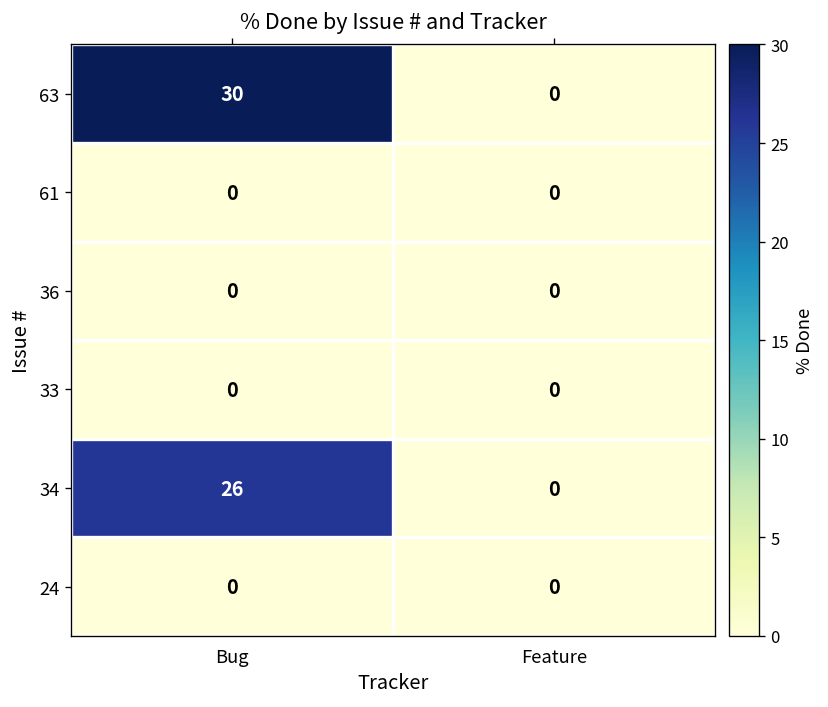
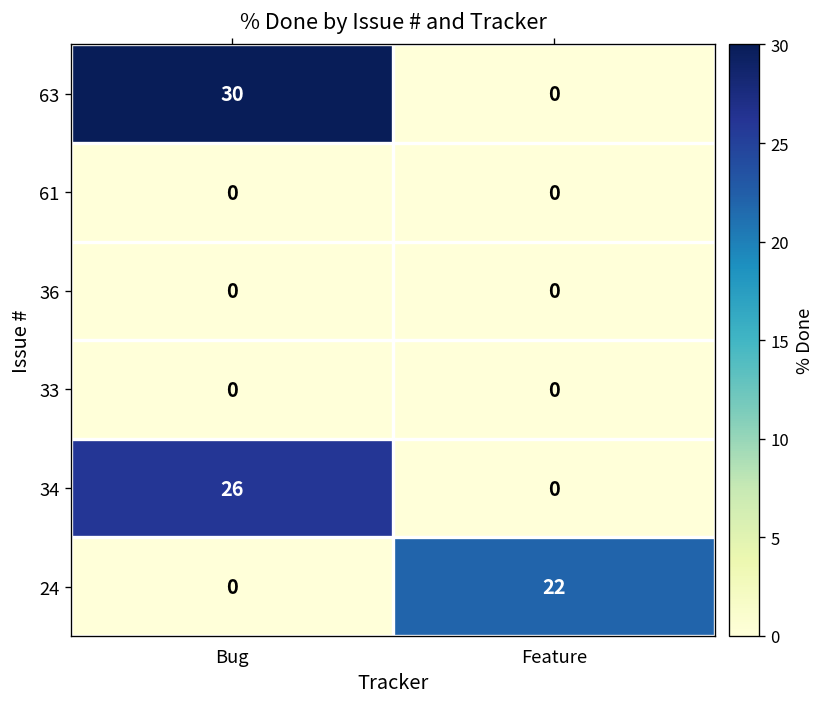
24, Feature: 0 -> 22
